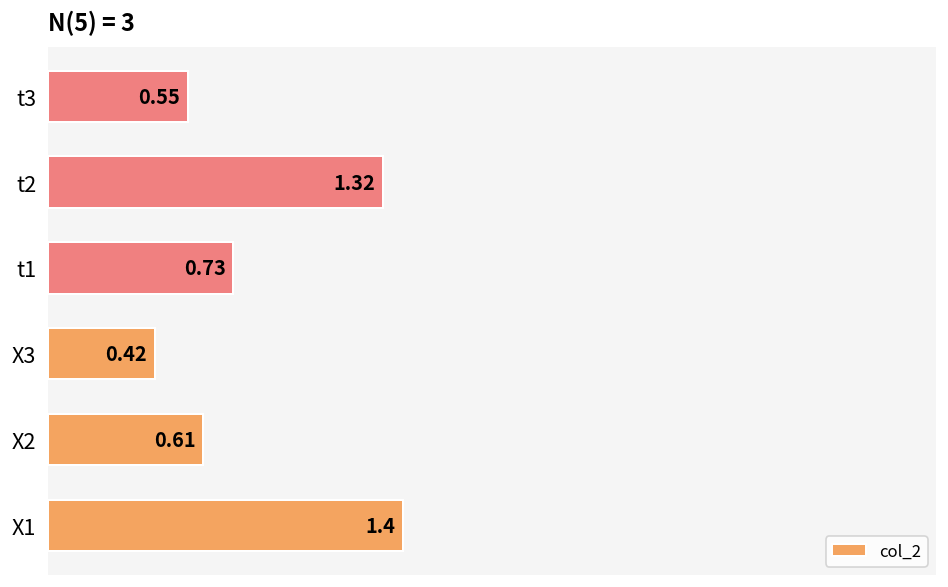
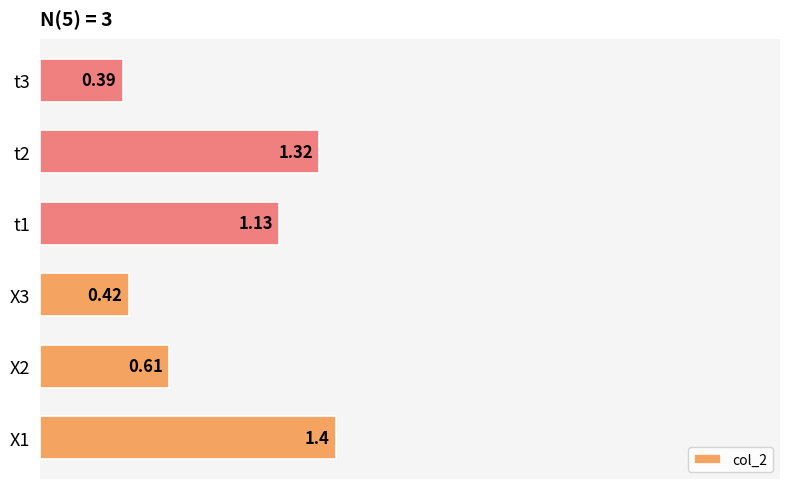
t3: 0.55 -> 0.39
t1: 0.73 -> 1.13
